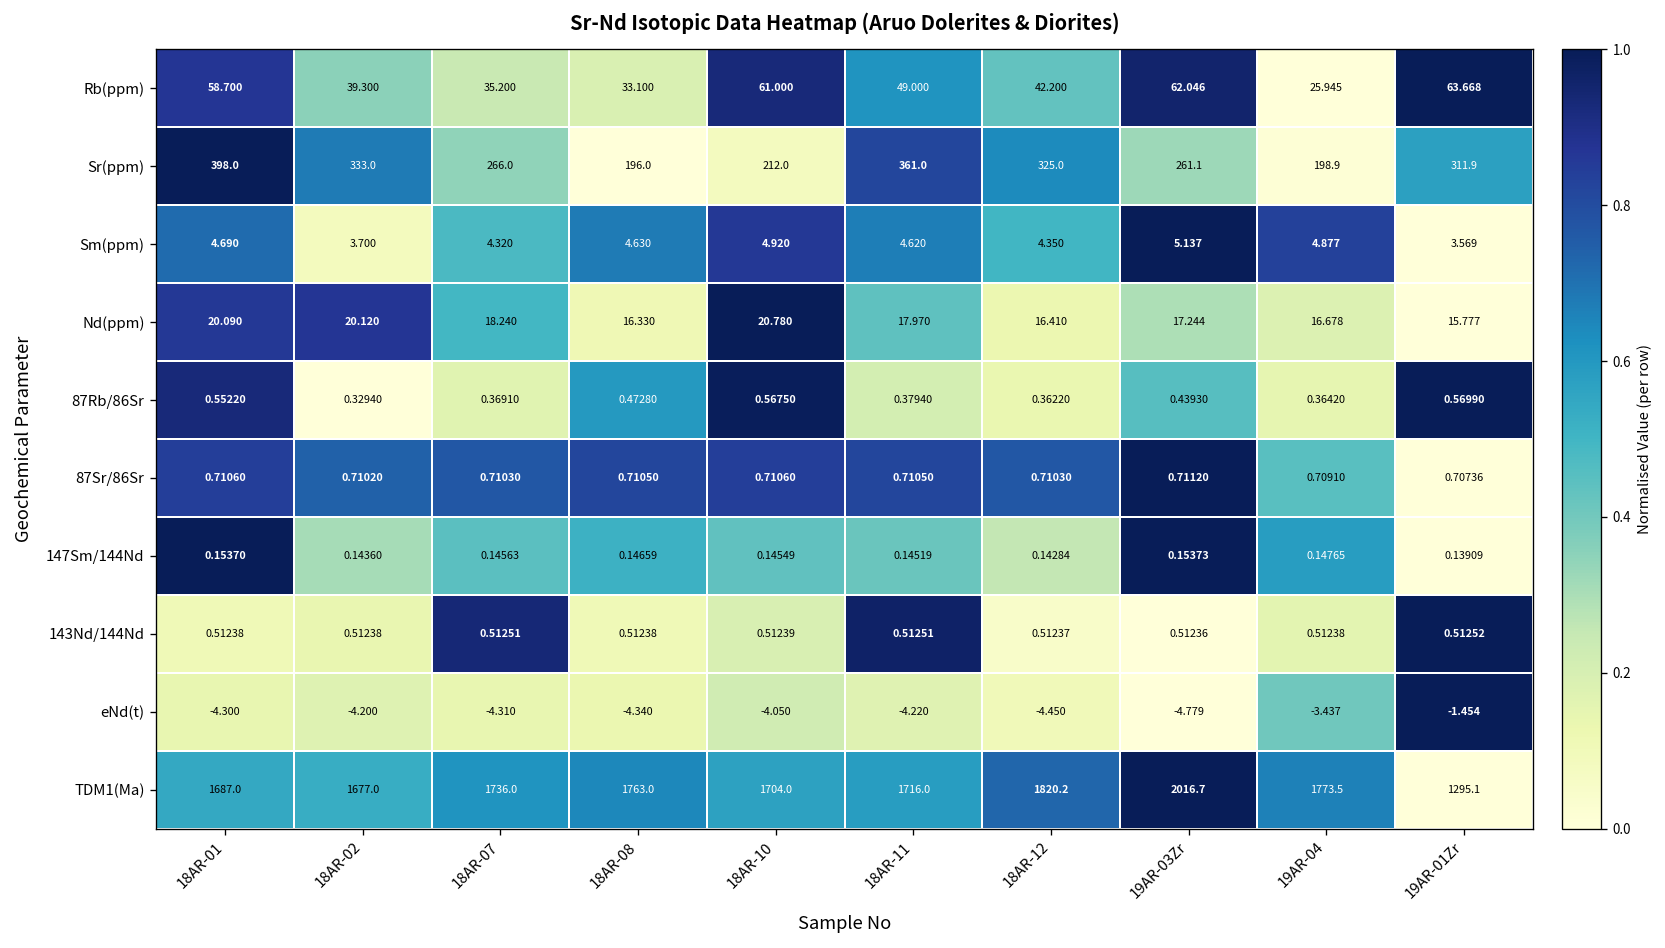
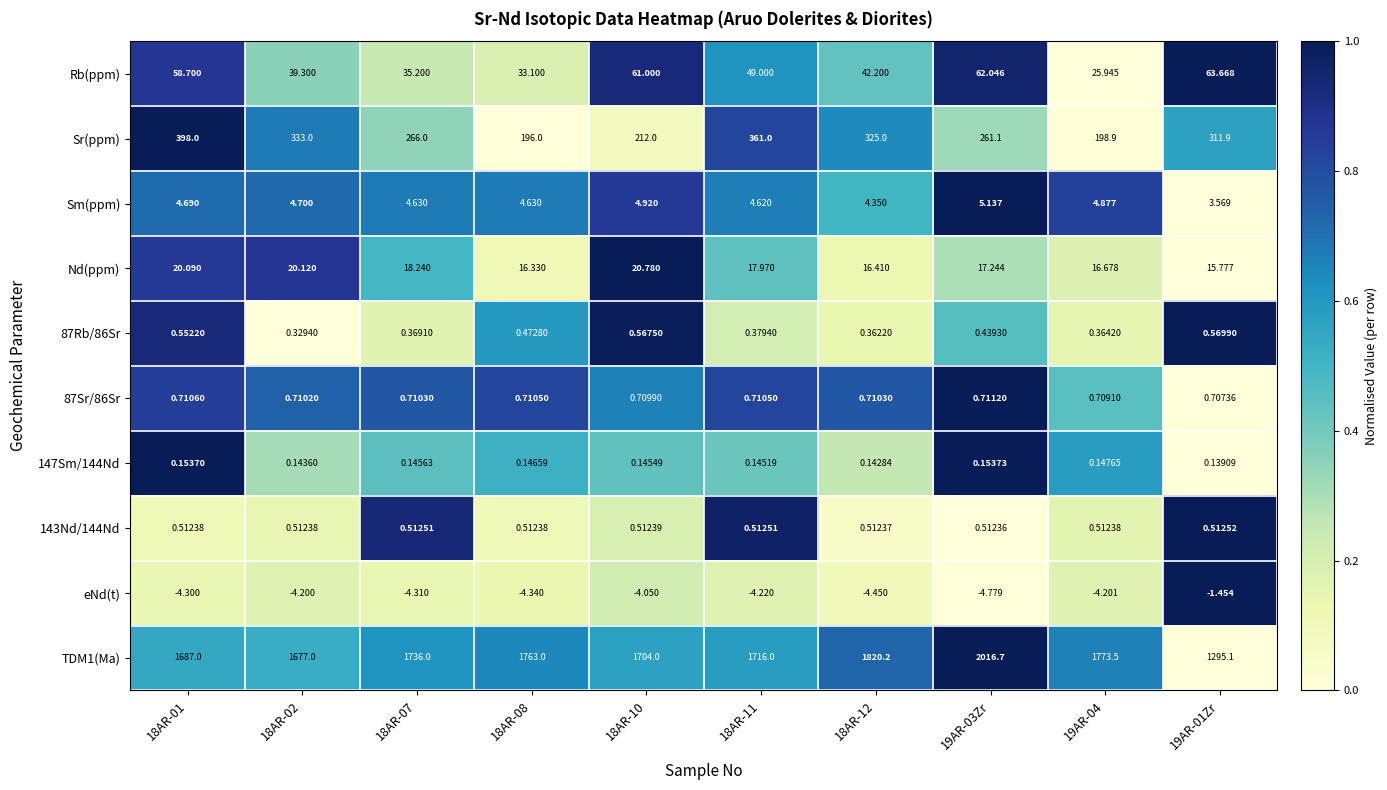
Sm(ppm), 18AR-02: 3.700 -> 4.700
Sm(ppm), 18AR-07: 4.320 -> 4.630
87Sr/86Sr, 18AR-10: 0.71060 -> 0.70990
eNd(t), 19AR-04: -3.437 -> -4.201
